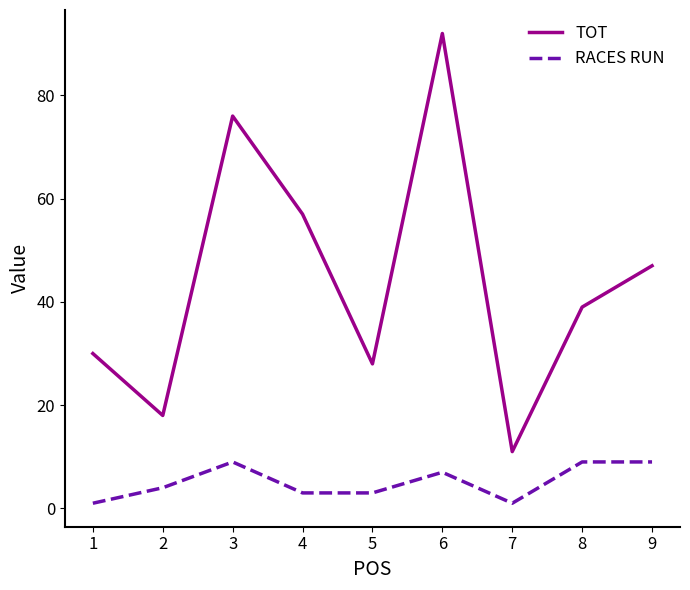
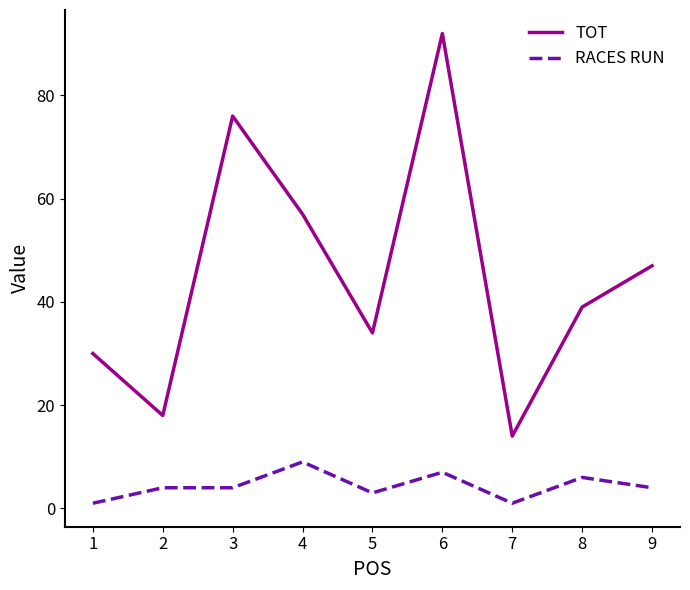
RACES RUN, 3: 9 -> 4
RACES RUN, 4: 3 -> 9
TOT, 5: 28 -> 34
TOT, 7: 11 -> 14
RACES RUN, 8: 9 -> 6
RACES RUN, 9: 9 -> 4
